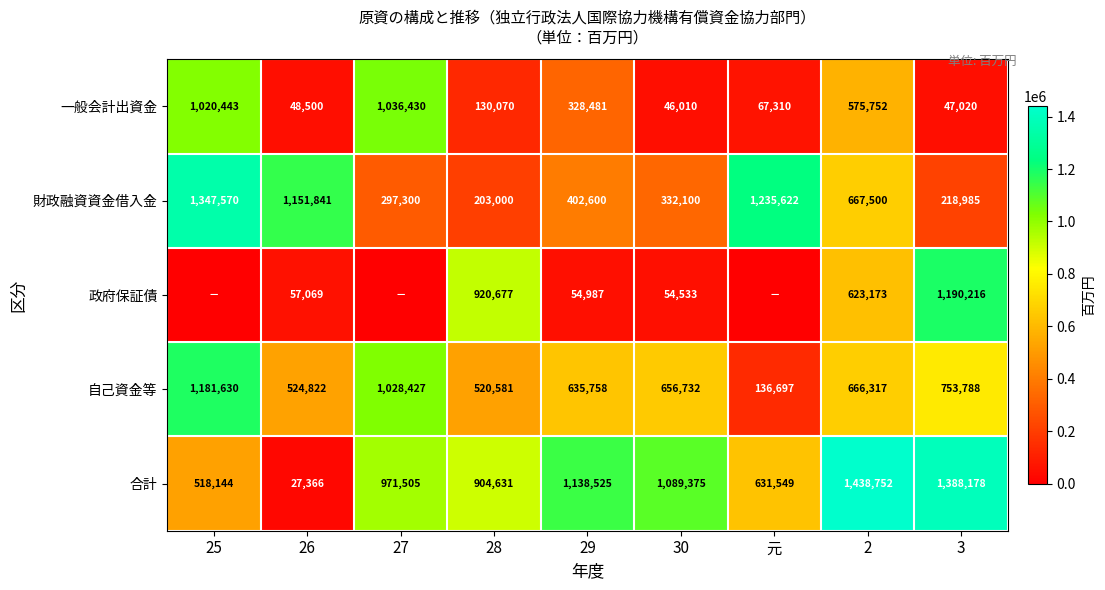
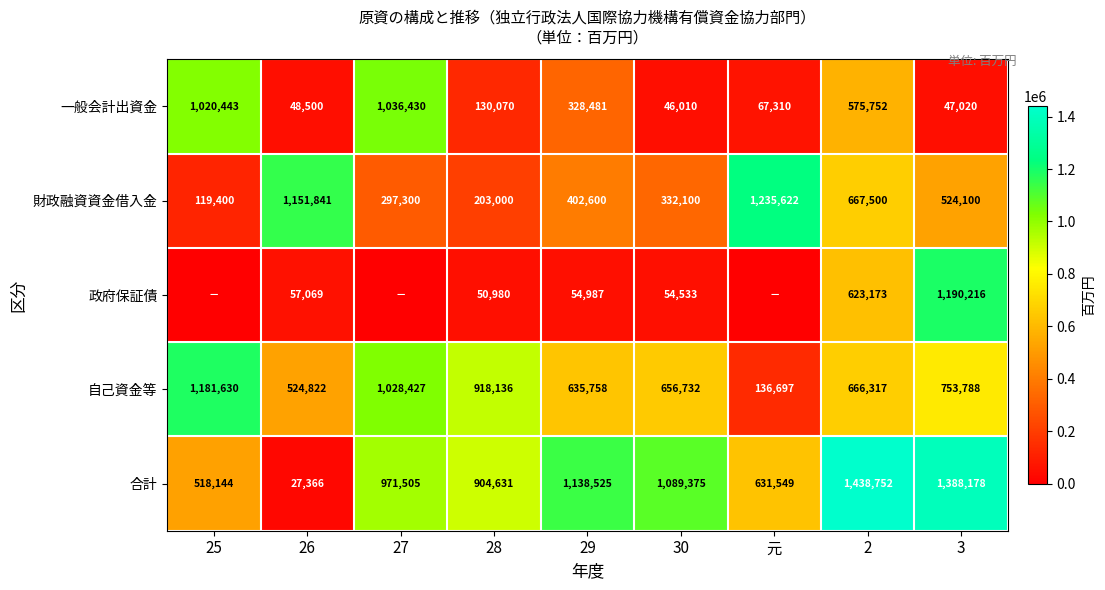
財政融資資金借入金, 25: 1,347,570 -> 119,400
財政融資資金借入金, 3: 218,985 -> 524,100
政府保証債, 28: 920,677 -> 50,980
自己資金等, 28: 520,581 -> 918,136
